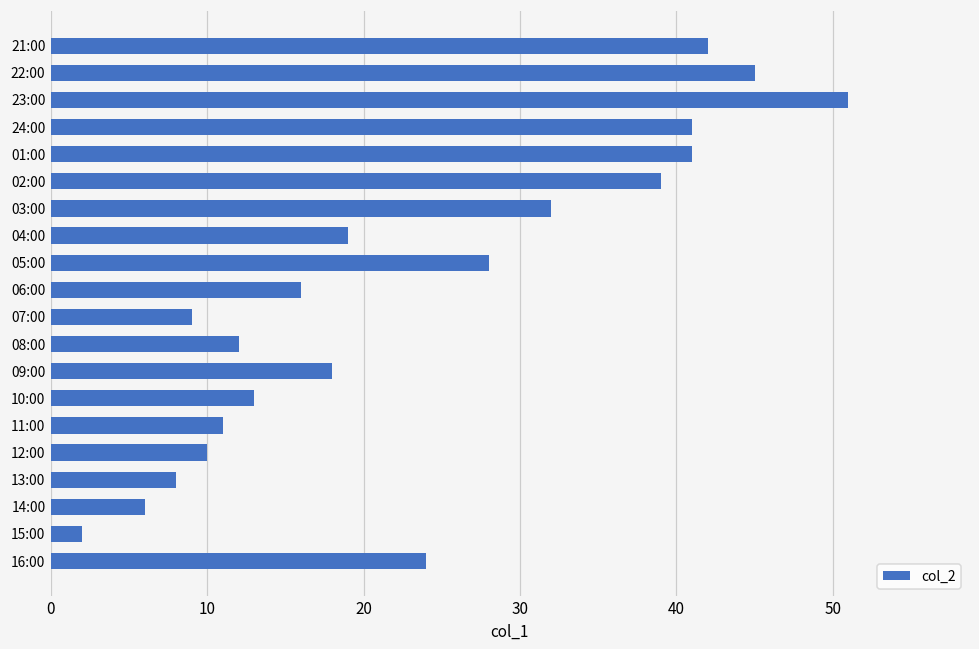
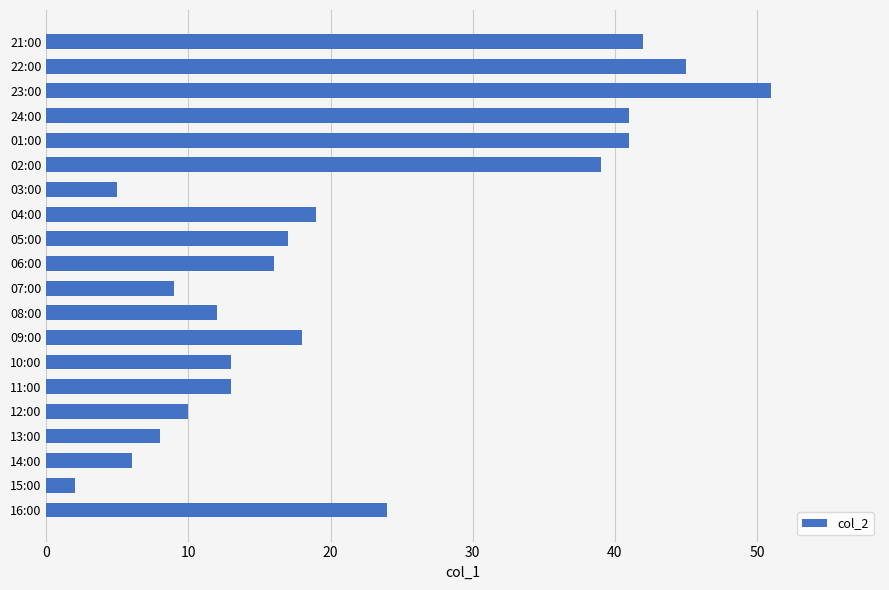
03:00: 32 -> 5
05:00: 28 -> 17
11:00: 11 -> 13
